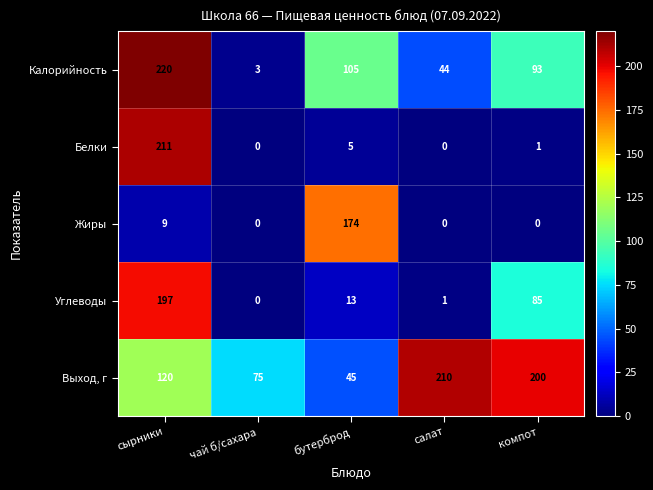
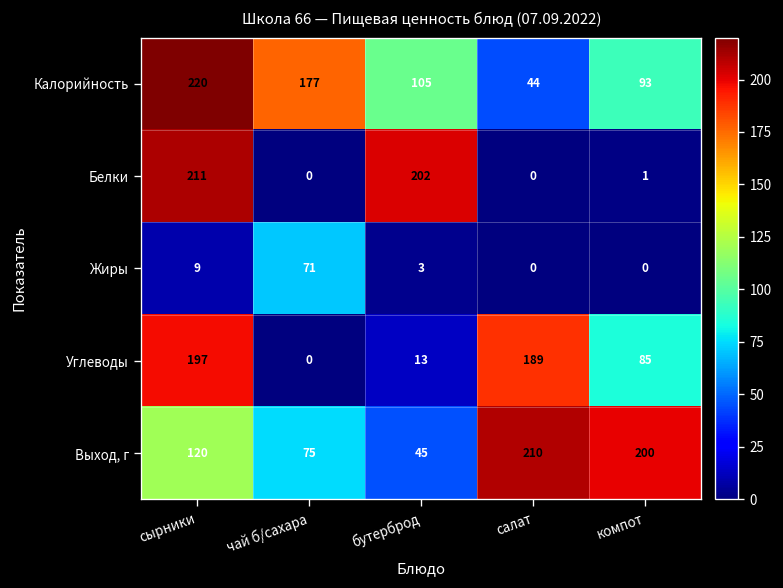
Калорийность, чай б/сахара: 3 -> 177
Белки, бутерброд: 5 -> 202
Жиры, чай б/сахара: 0 -> 71
Жиры, бутерброд: 174 -> 3
Углеводы, салат: 1 -> 189
